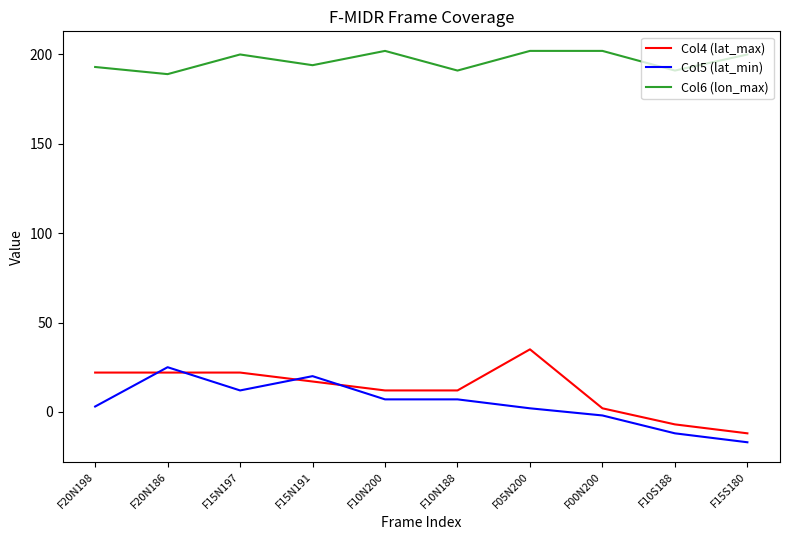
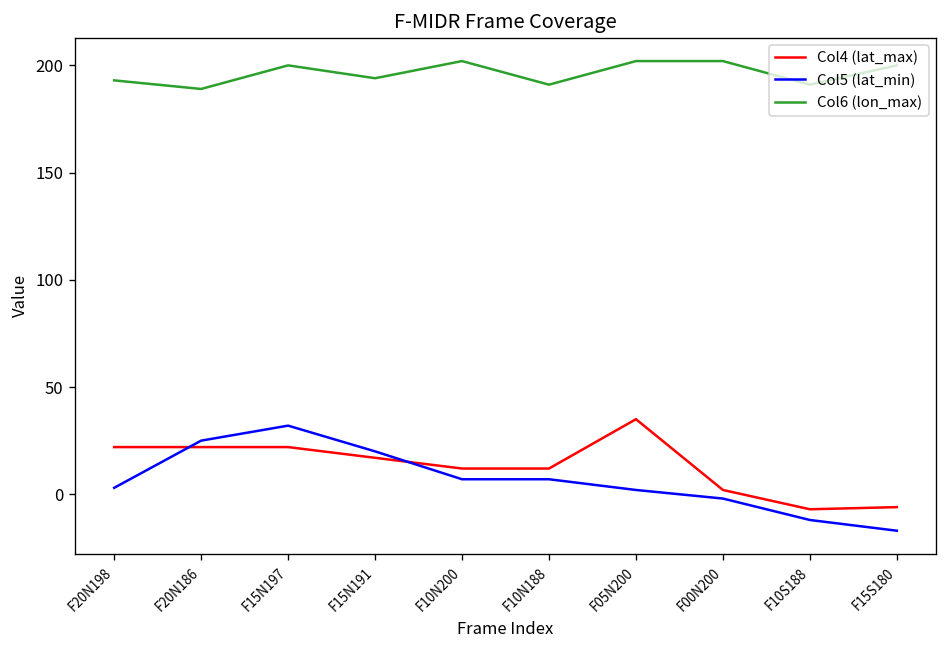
Col5 (lat_min), F15N197: 12 -> 32
Col4 (lat_max), F15S180: -12 -> -6
